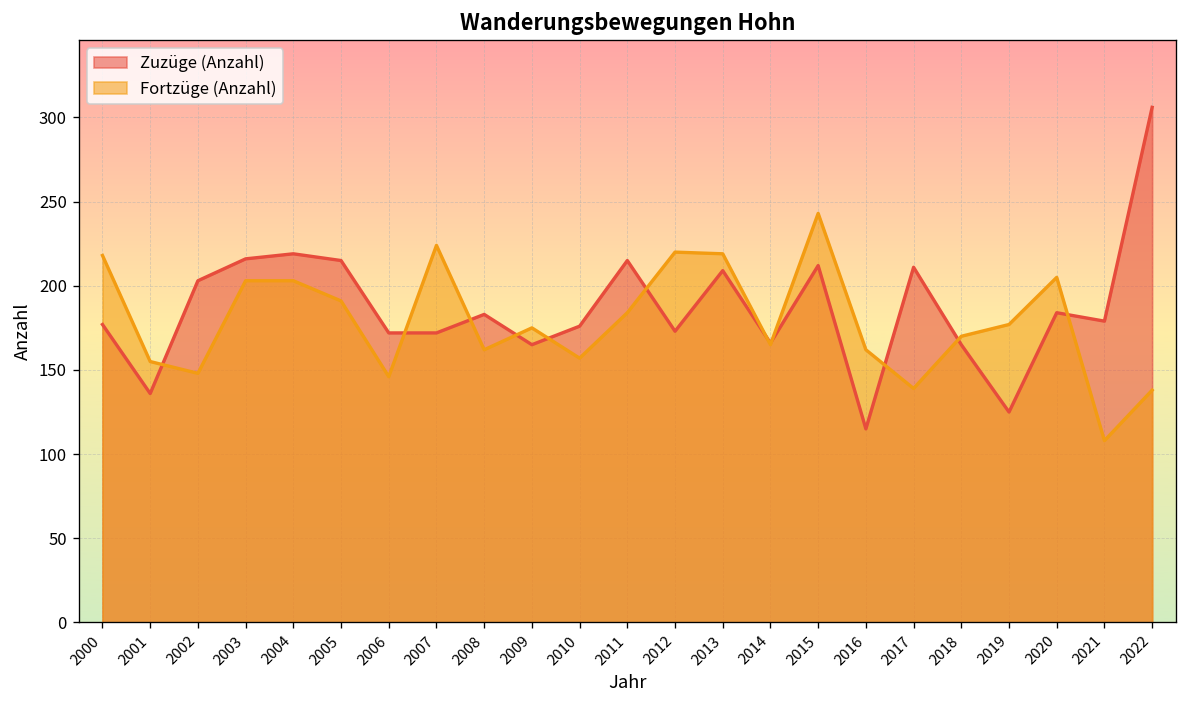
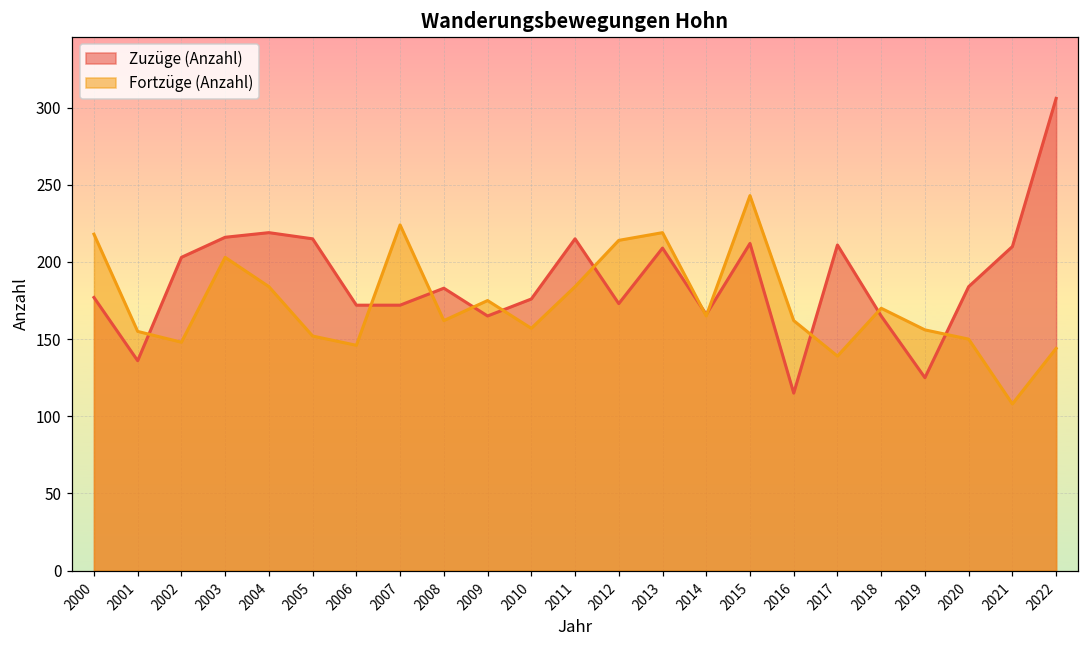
Fortzüge (Anzahl), 2004: 203 -> 184
Fortzüge (Anzahl), 2005: 191 -> 152
Fortzüge (Anzahl), 2012: 220 -> 214
Fortzüge (Anzahl), 2019: 177 -> 156
Fortzüge (Anzahl), 2020: 205 -> 150
Zuzüge (Anzahl), 2021: 179 -> 210
Fortzüge (Anzahl), 2022: 138 -> 144
